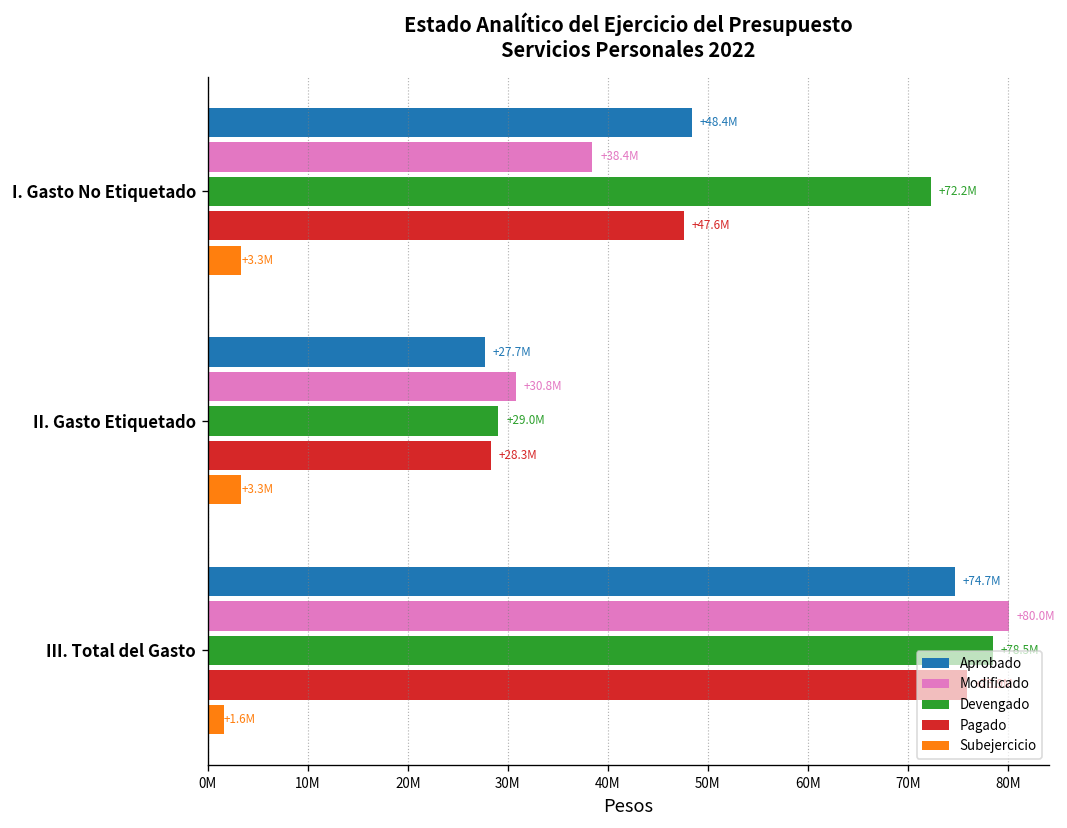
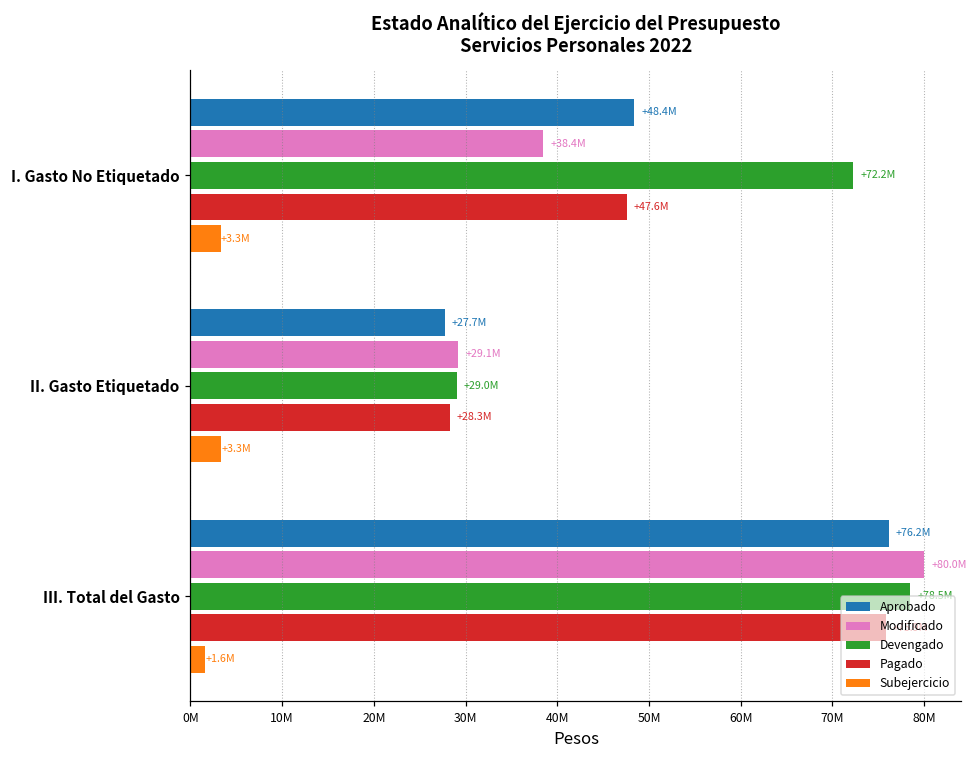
Modificado, II. Gasto Etiquetado: +30.8M -> +29.1M
Aprobado, III. Total del Gasto: +74.7M -> +76.2M
